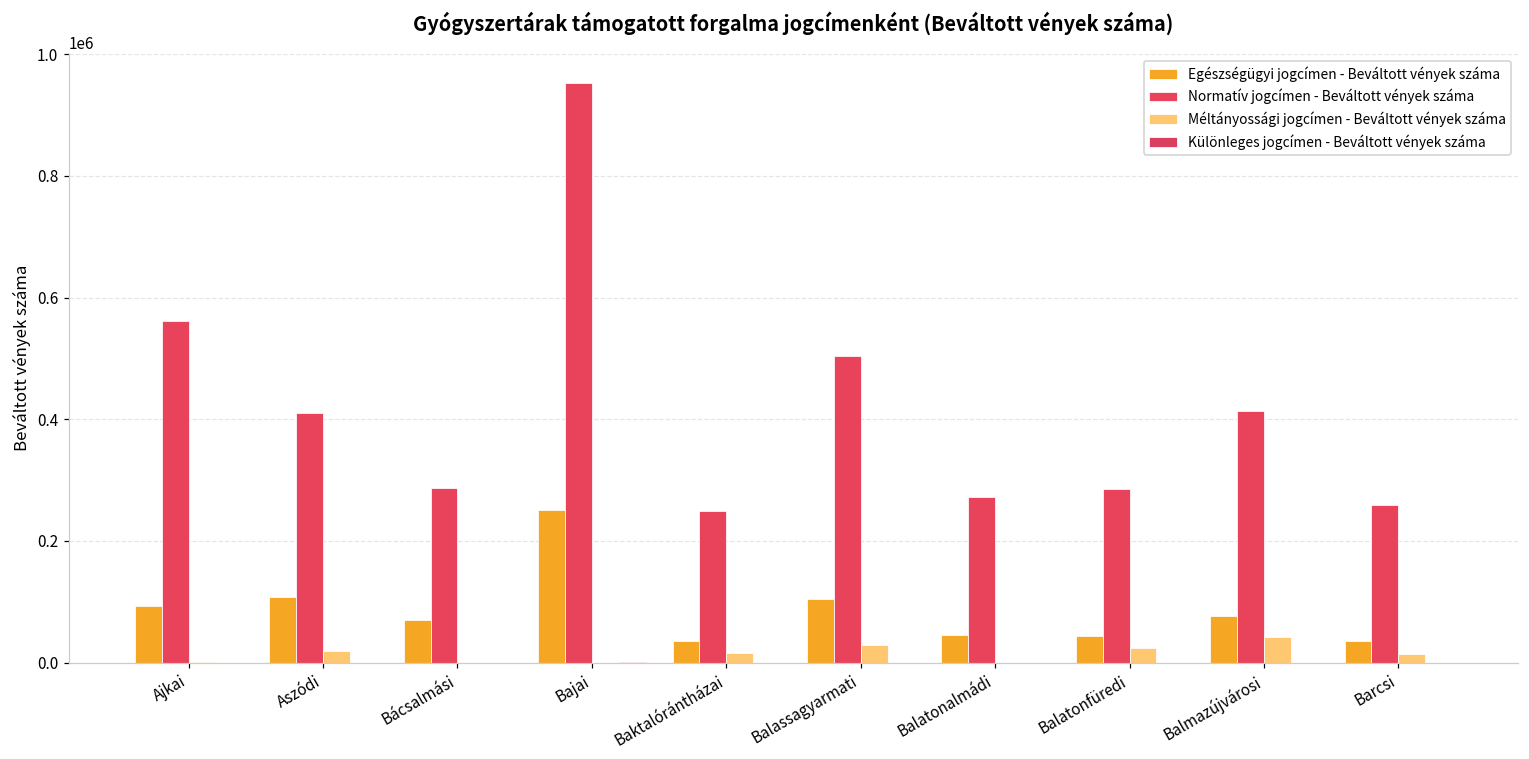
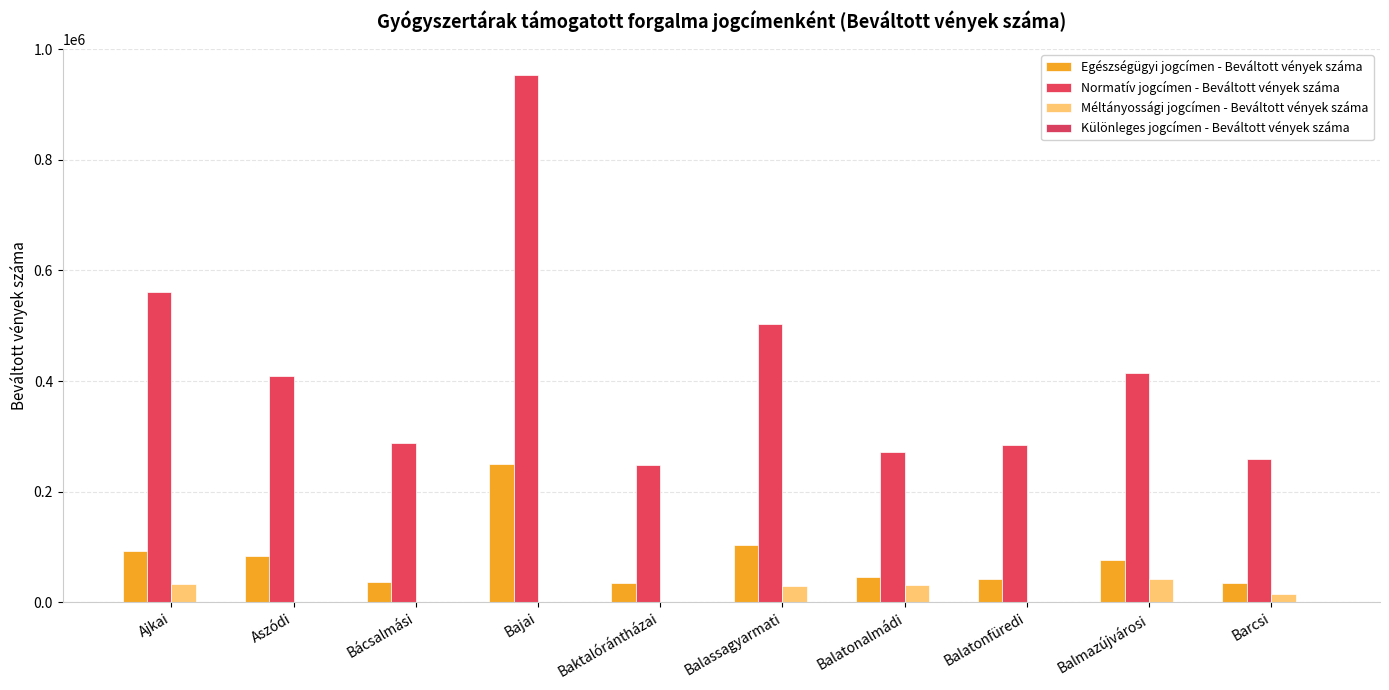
Méltányossági jogcímen - Beváltott vények száma, Ajkai: 0 -> 30000
Egészségügyi jogcímen - Beváltott vények száma, Aszódi: 110000 -> 80000
Méltányossági jogcímen - Beváltott vények száma, Aszódi: 20000 -> 0
Egészségügyi jogcímen - Beváltott vények száma, Bácsalmási: 70000 -> 40000
Méltányossági jogcímen - Beváltott vények száma, Baktalórántházai: 20000 -> 0
Méltányossági jogcímen - Beváltott vények száma, Balatonalmádi: 0 -> 30000
Méltányossági jogcímen - Beváltott vények száma, Balatonfüredi: 20000 -> 0
